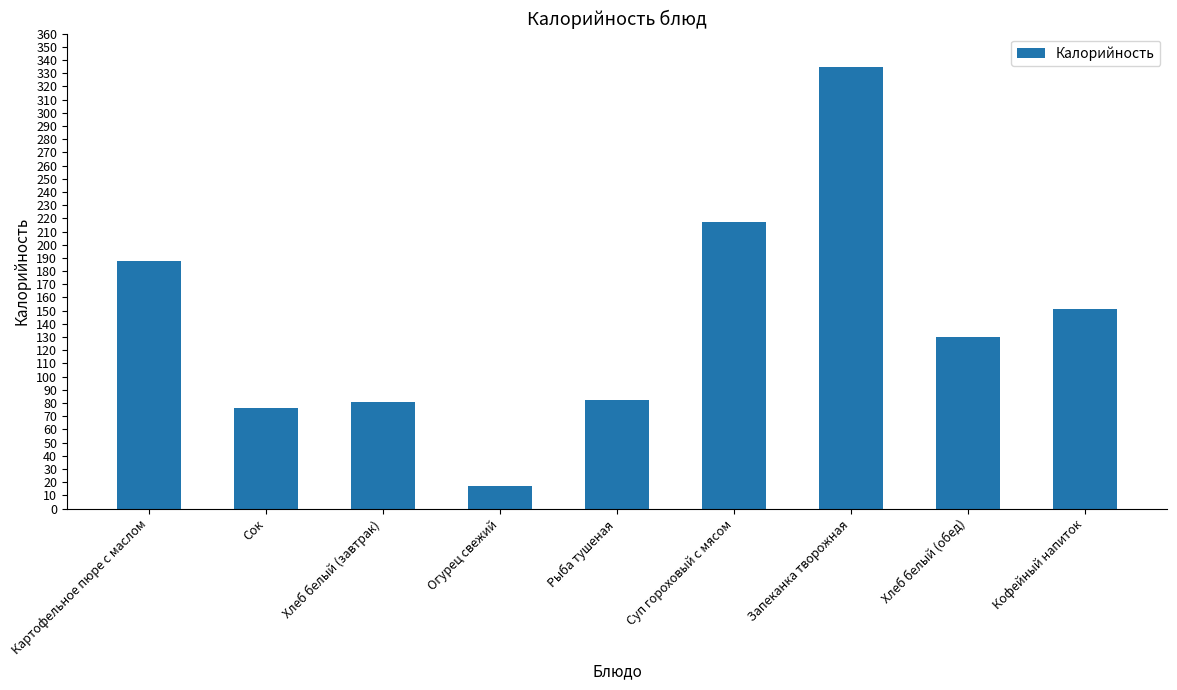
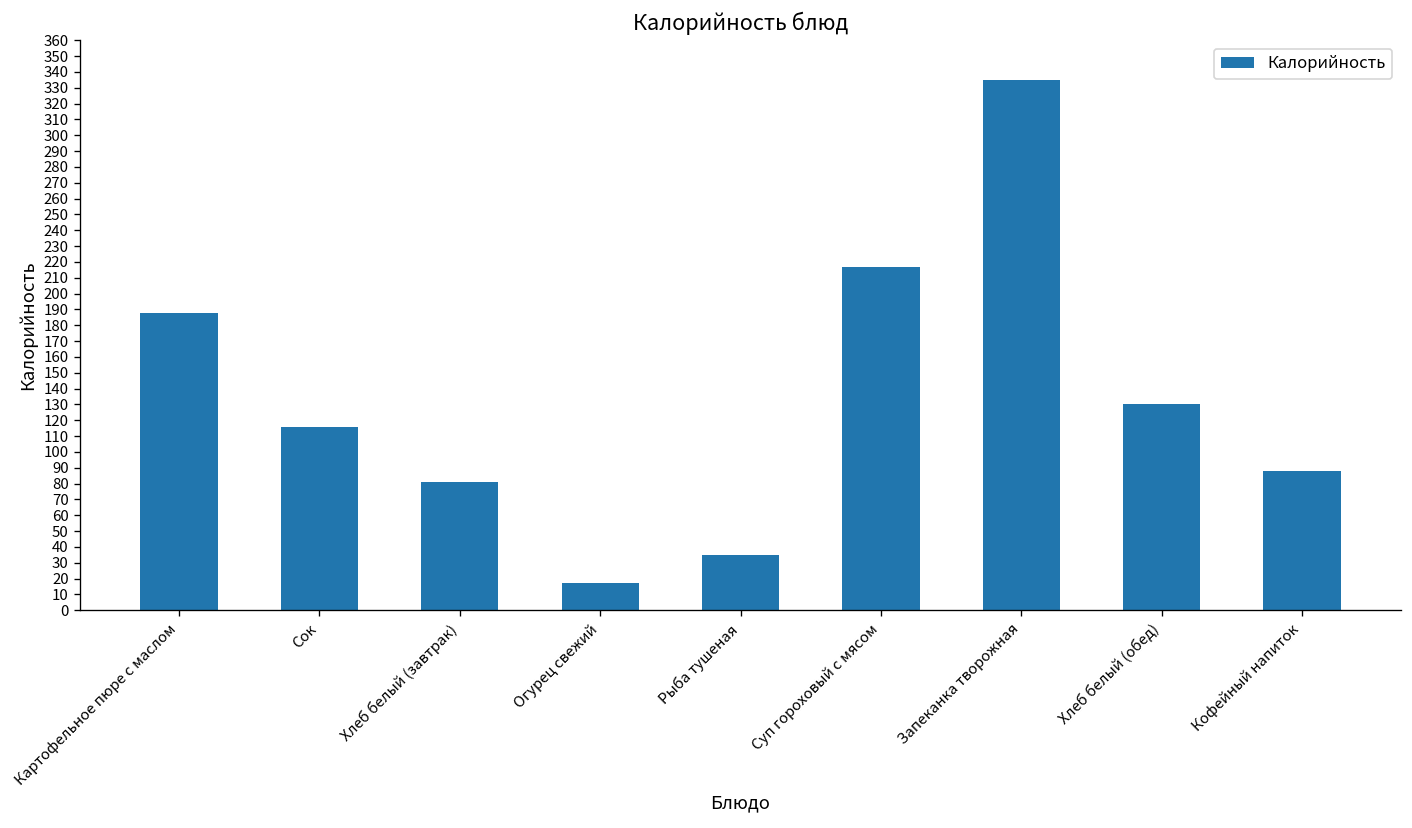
Сок: 76 -> 116
Рыба тушеная: 82 -> 35
Кофейный напиток: 151 -> 88
